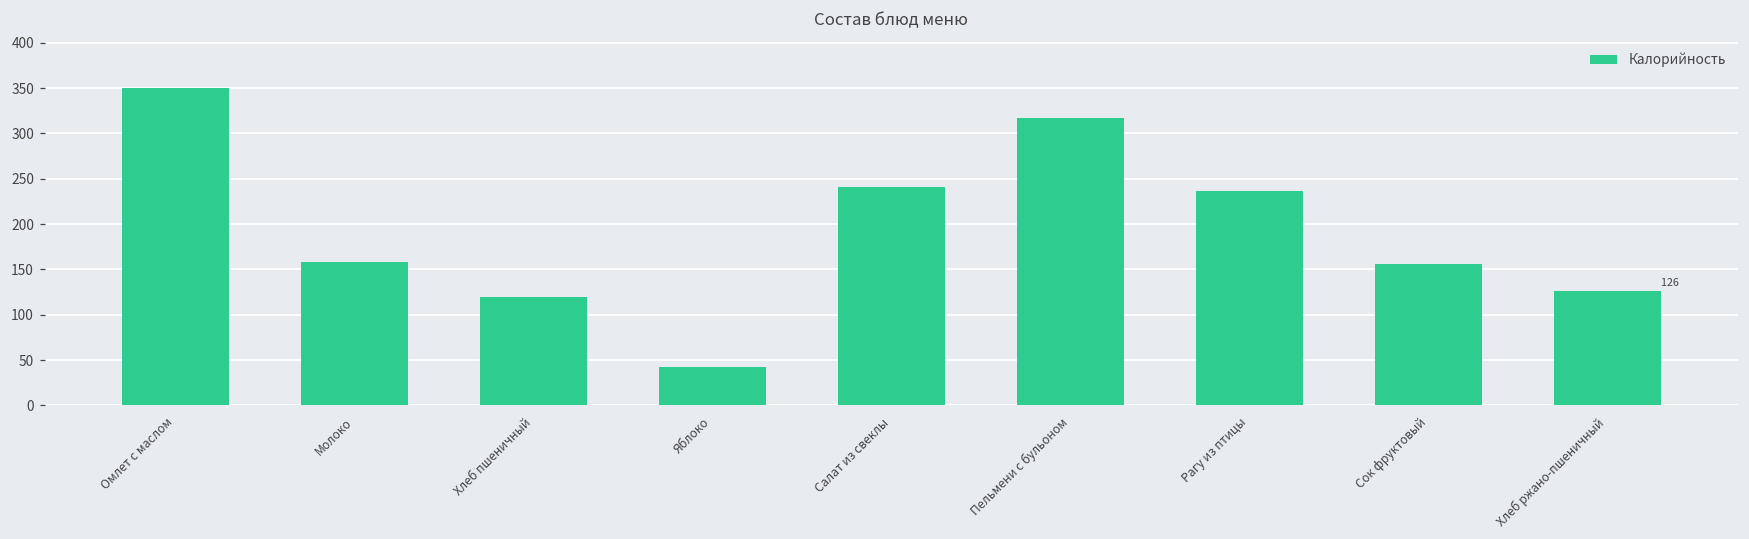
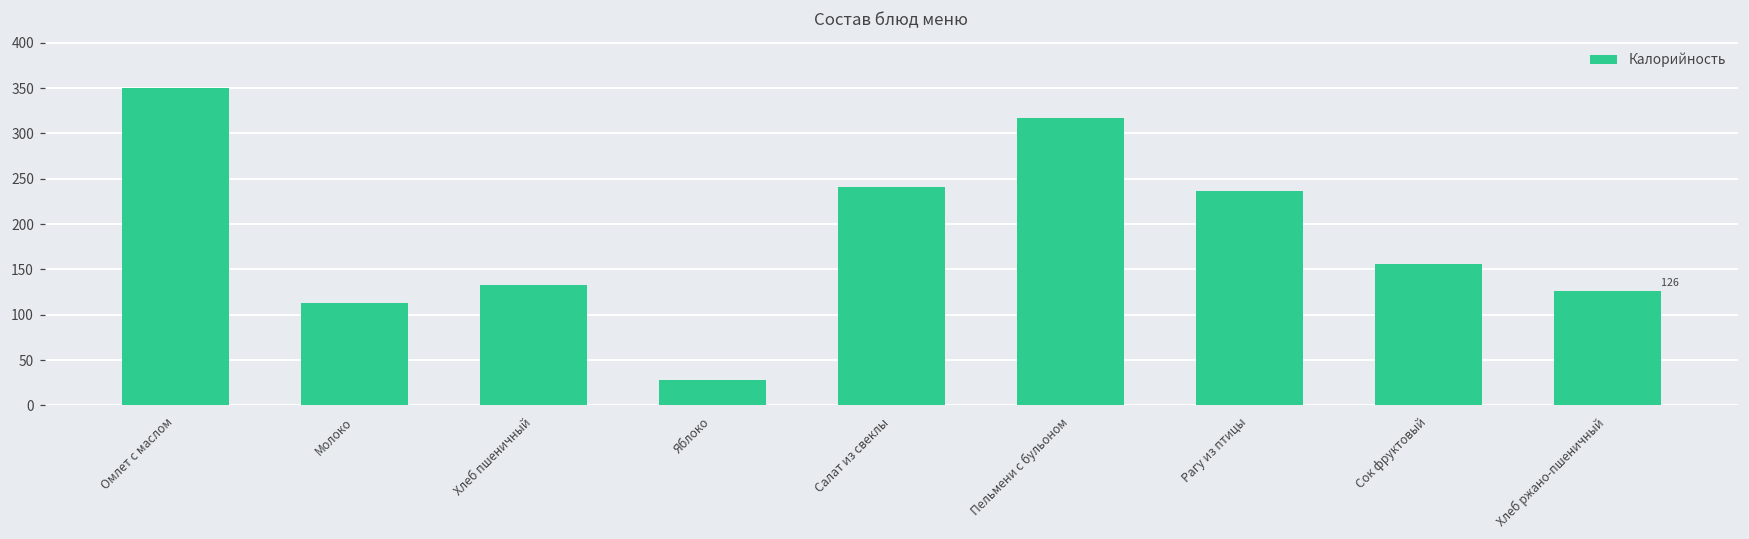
Молоко: 160 -> 110
Хлеб пшеничный: 120 -> 130
Яблоко: 40 -> 30
